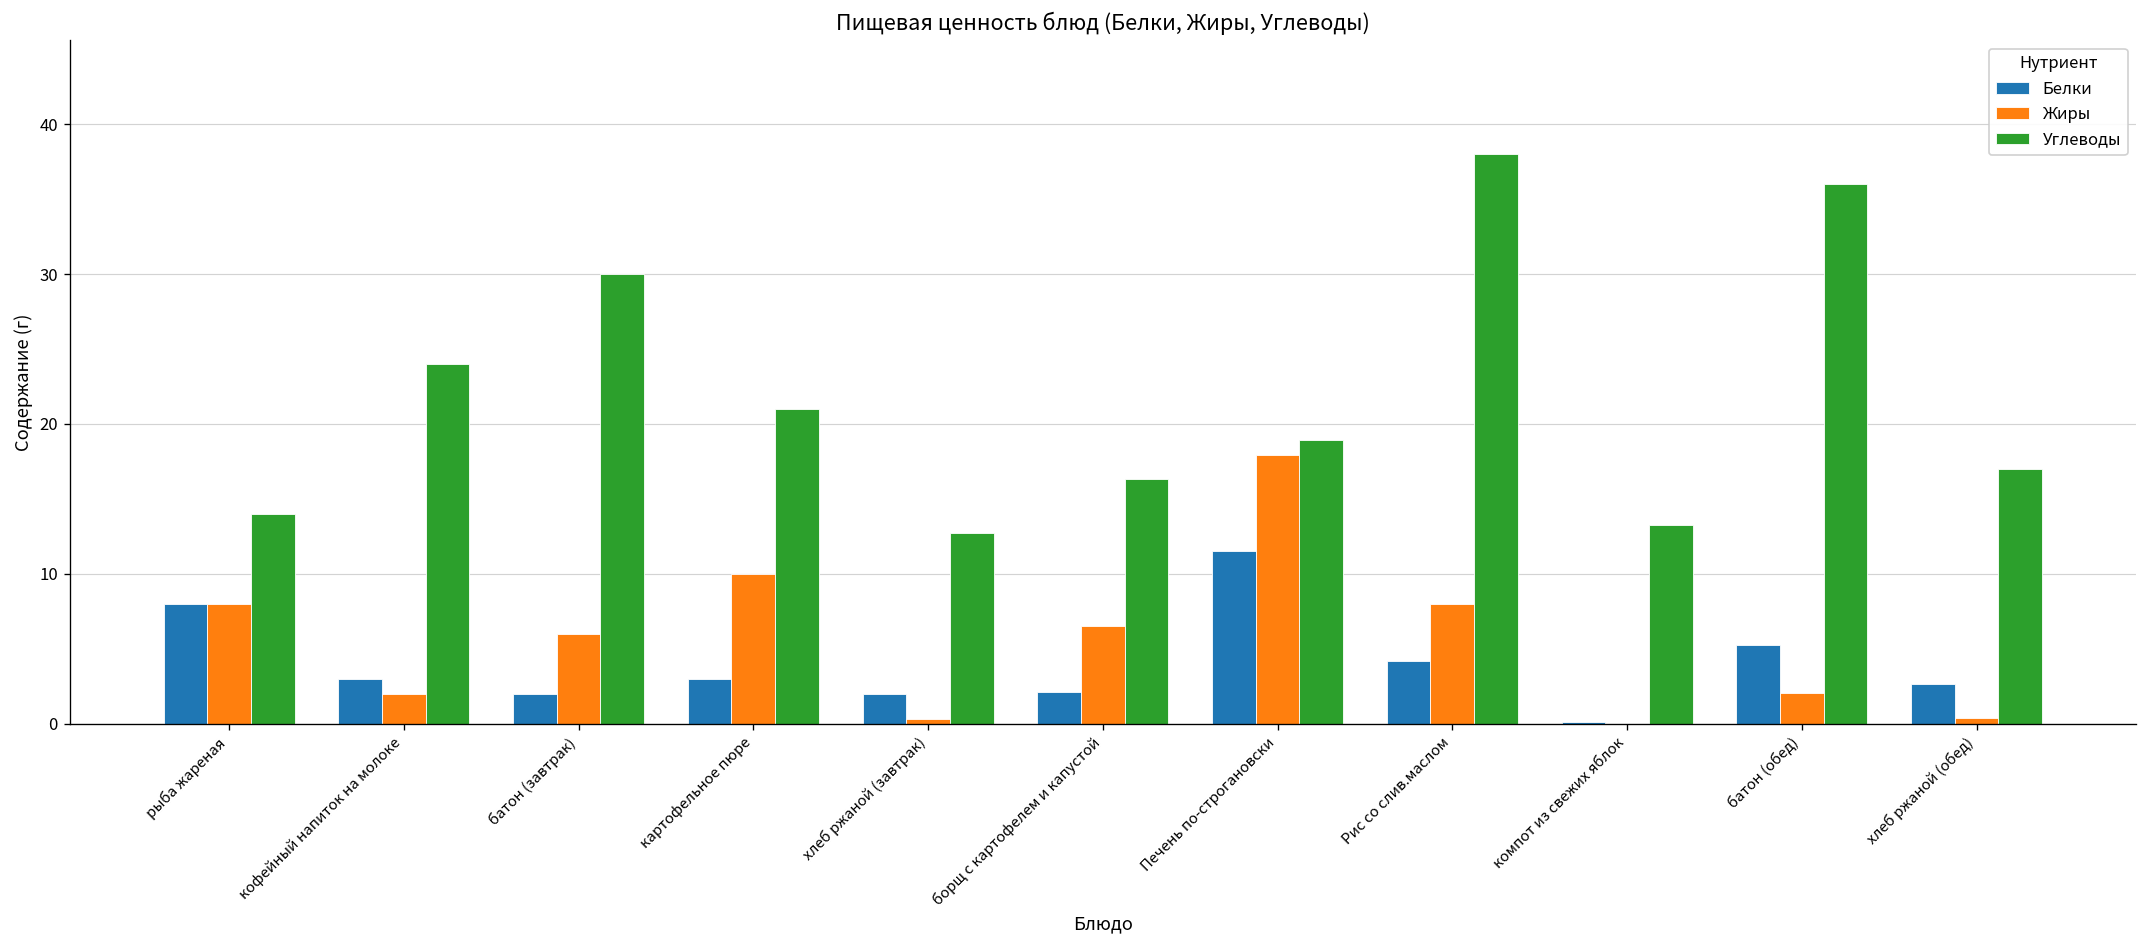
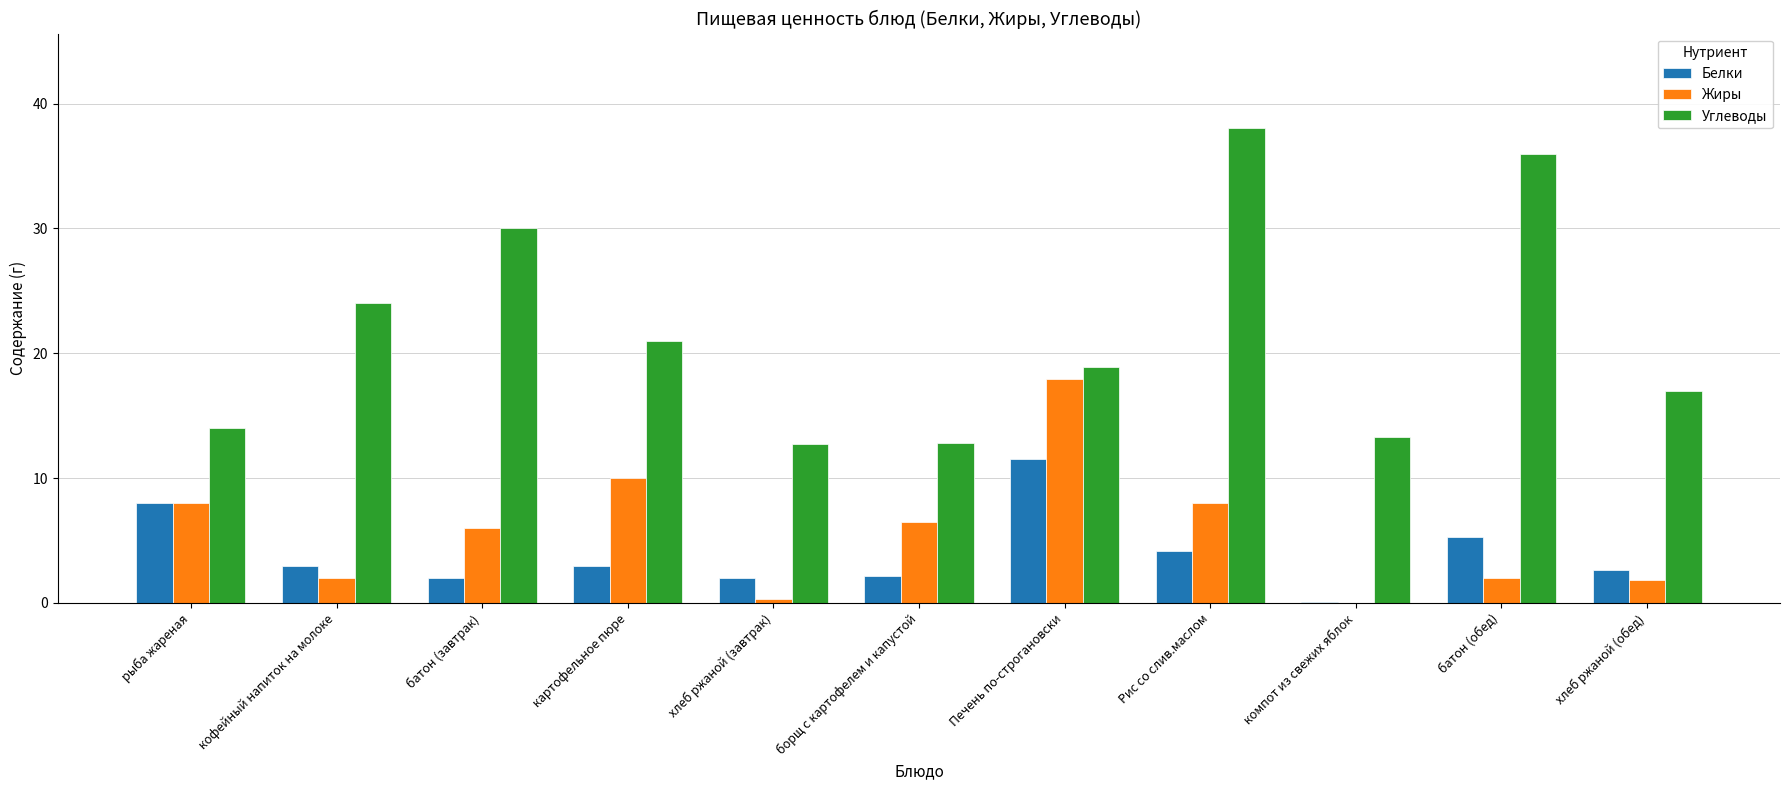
Углеводы, борщ с картофелем и капустой: 16.3 -> 12.8
Жиры, хлеб ржаной (обед): 0.4 -> 1.8
